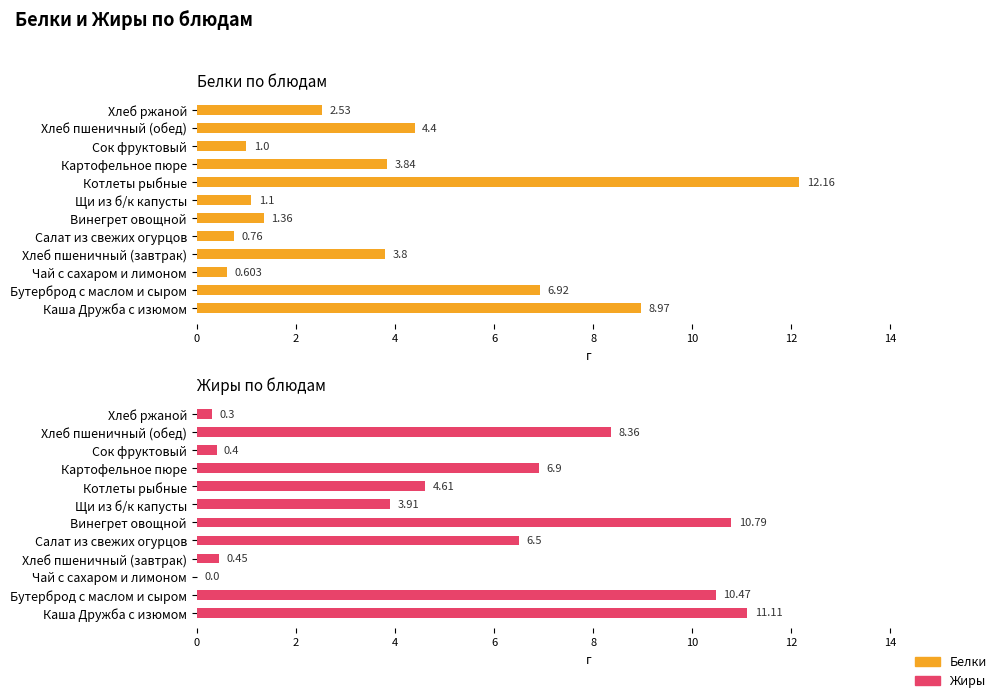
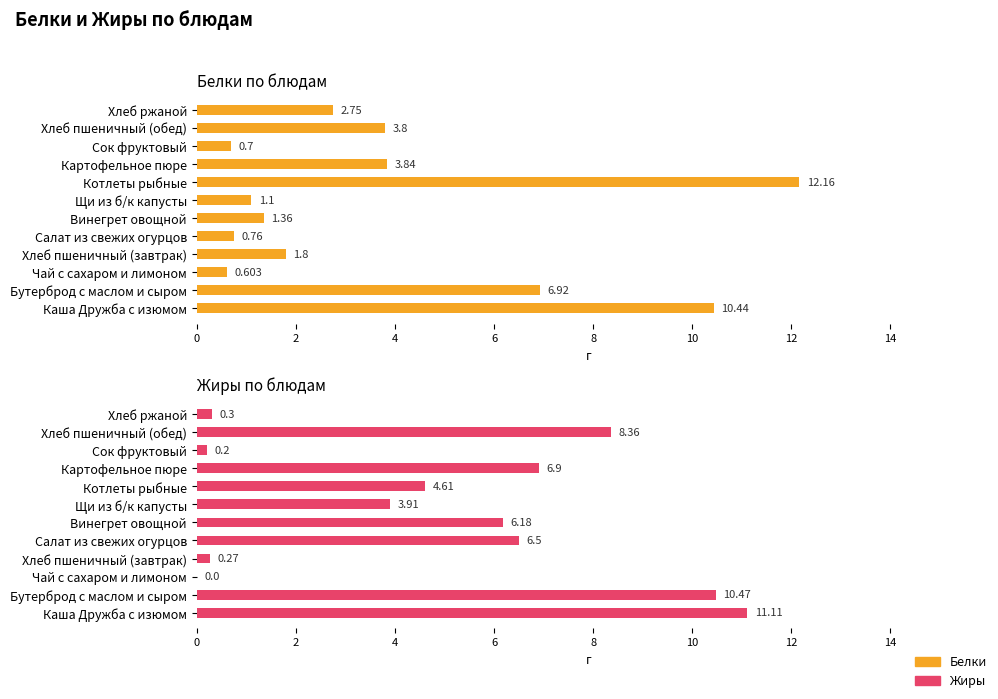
Белки по блюдам, Хлеб ржаной: 2.53 -> 2.75
Белки по блюдам, Хлеб пшеничный (обед): 4.4 -> 3.8
Белки по блюдам, Сок фруктовый: 1.0 -> 0.7
Белки по блюдам, Хлеб пшеничный (завтрак): 3.8 -> 1.8
Белки по блюдам, Каша Дружба с изюмом: 8.97 -> 10.44
Жиры по блюдам, Сок фруктовый: 0.4 -> 0.2
Жиры по блюдам, Винегрет овощной: 10.79 -> 6.18
Жиры по блюдам, Хлеб пшеничный (завтрак): 0.45 -> 0.27
